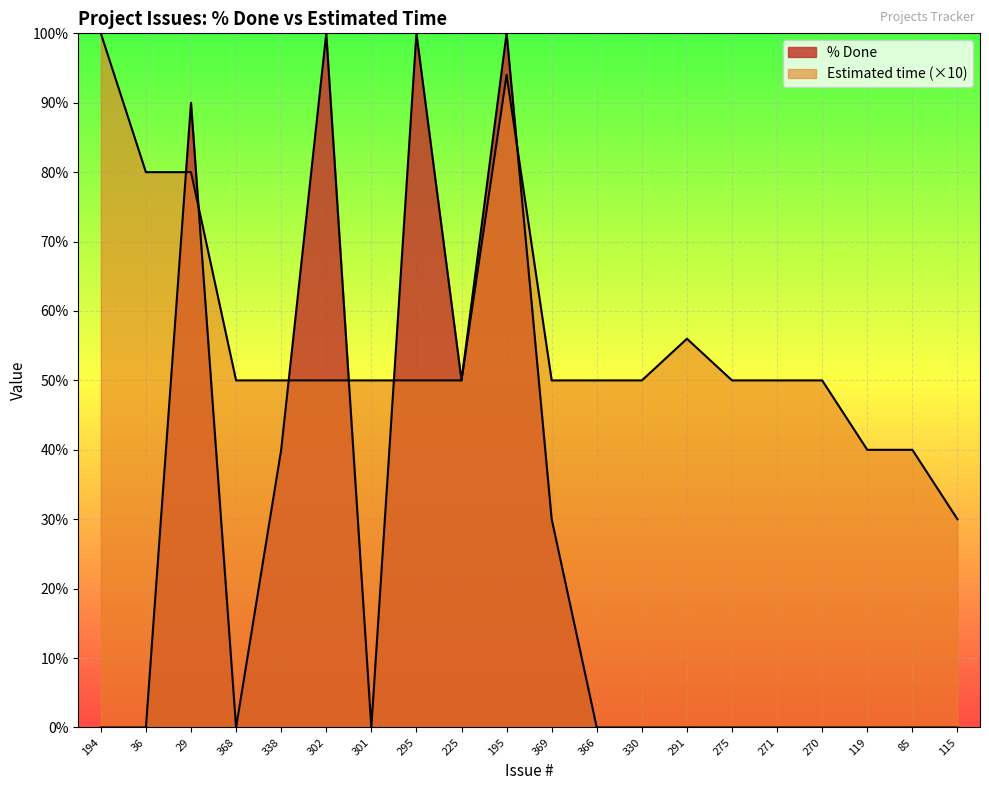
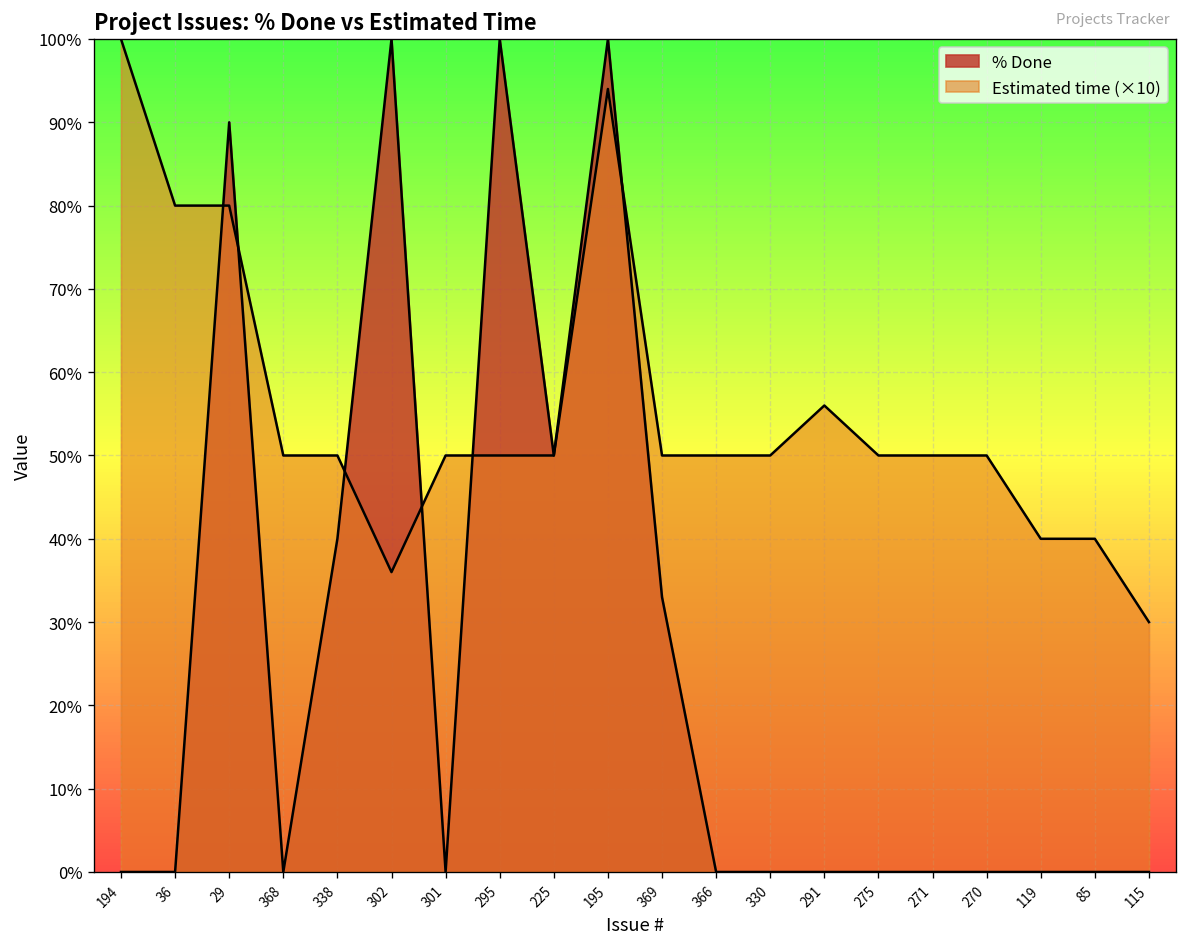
Estimated time (×10), 302: 50% -> 36%
% Done, 369: 30% -> 33%
